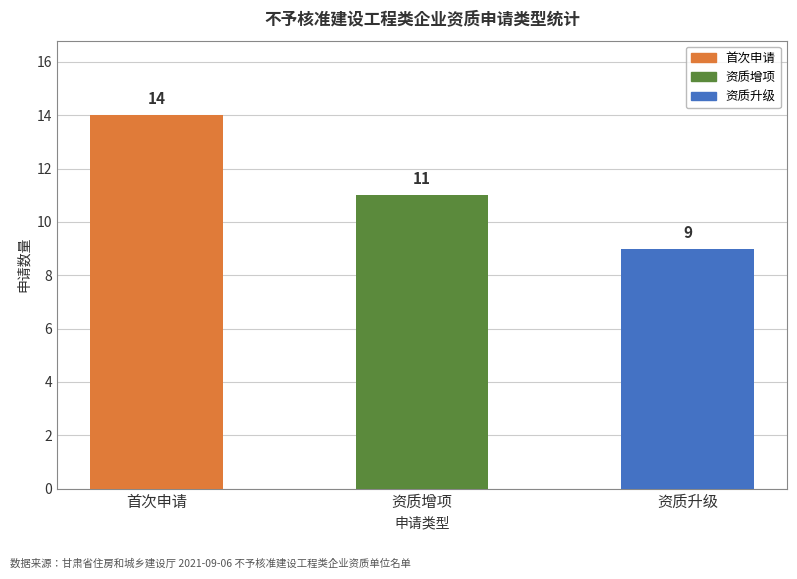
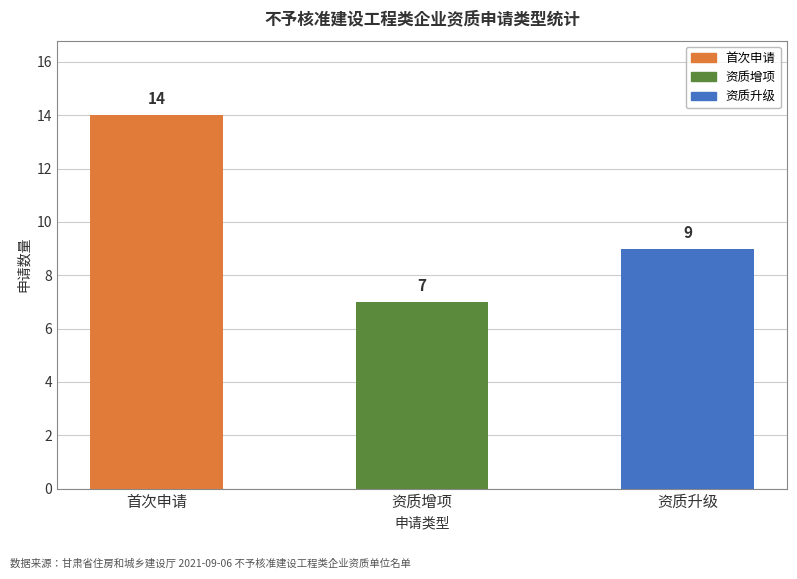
资质增项: 11 -> 7
